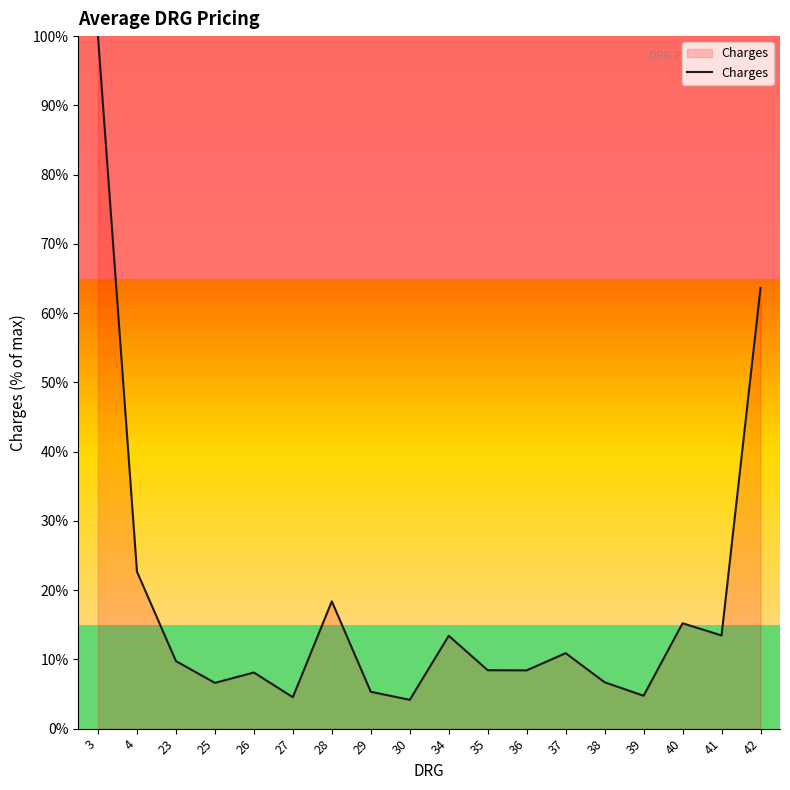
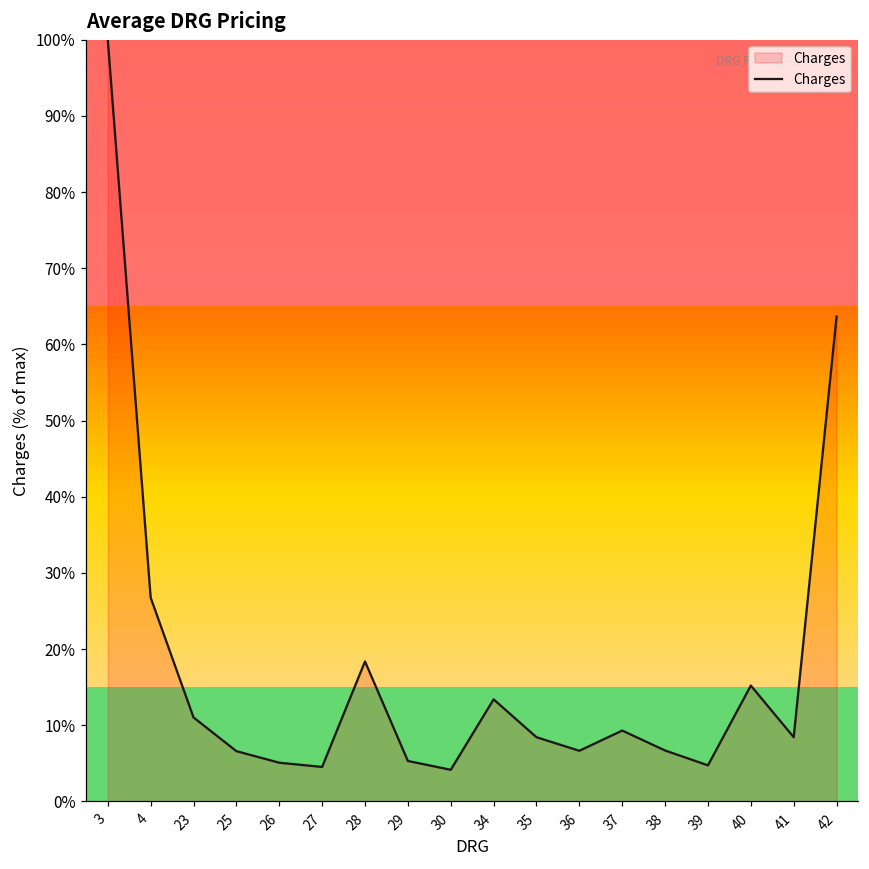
4: 23% -> 27%
23: 10% -> 11%
26: 8% -> 5%
36: 8% -> 7%
37: 11% -> 9%
41: 13% -> 8%
